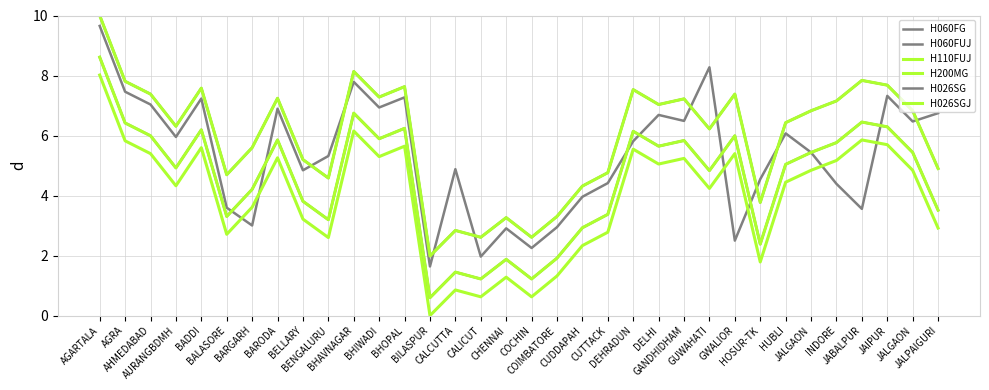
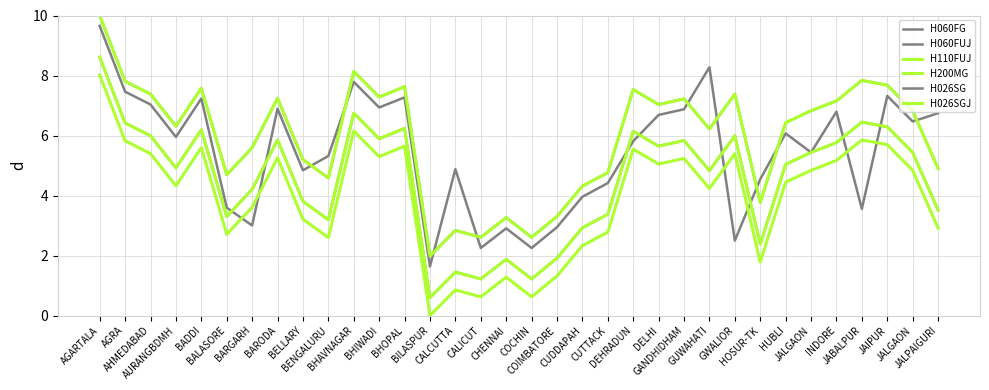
H060FG, CALICUT: 2.0 -> 2.3
H060FG, GANDHIDHAM: 6.5 -> 6.9
H060FG, INDORE: 4.4 -> 6.8
